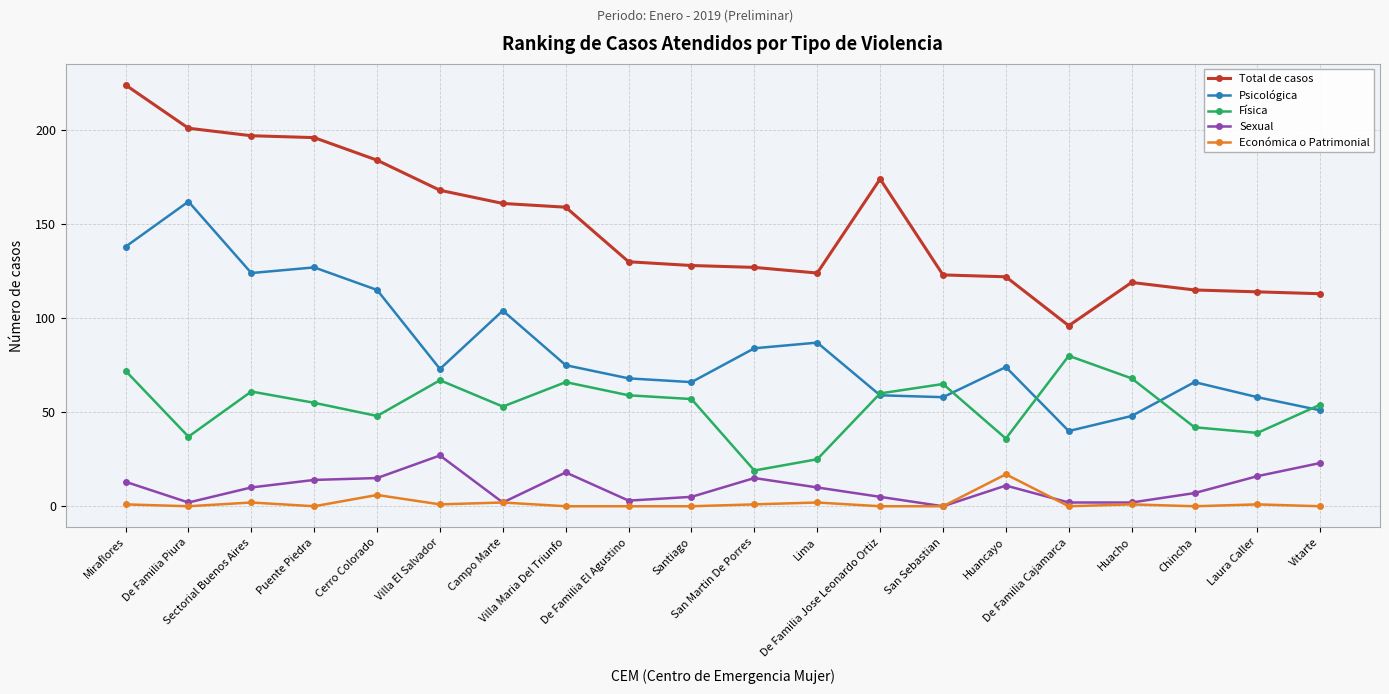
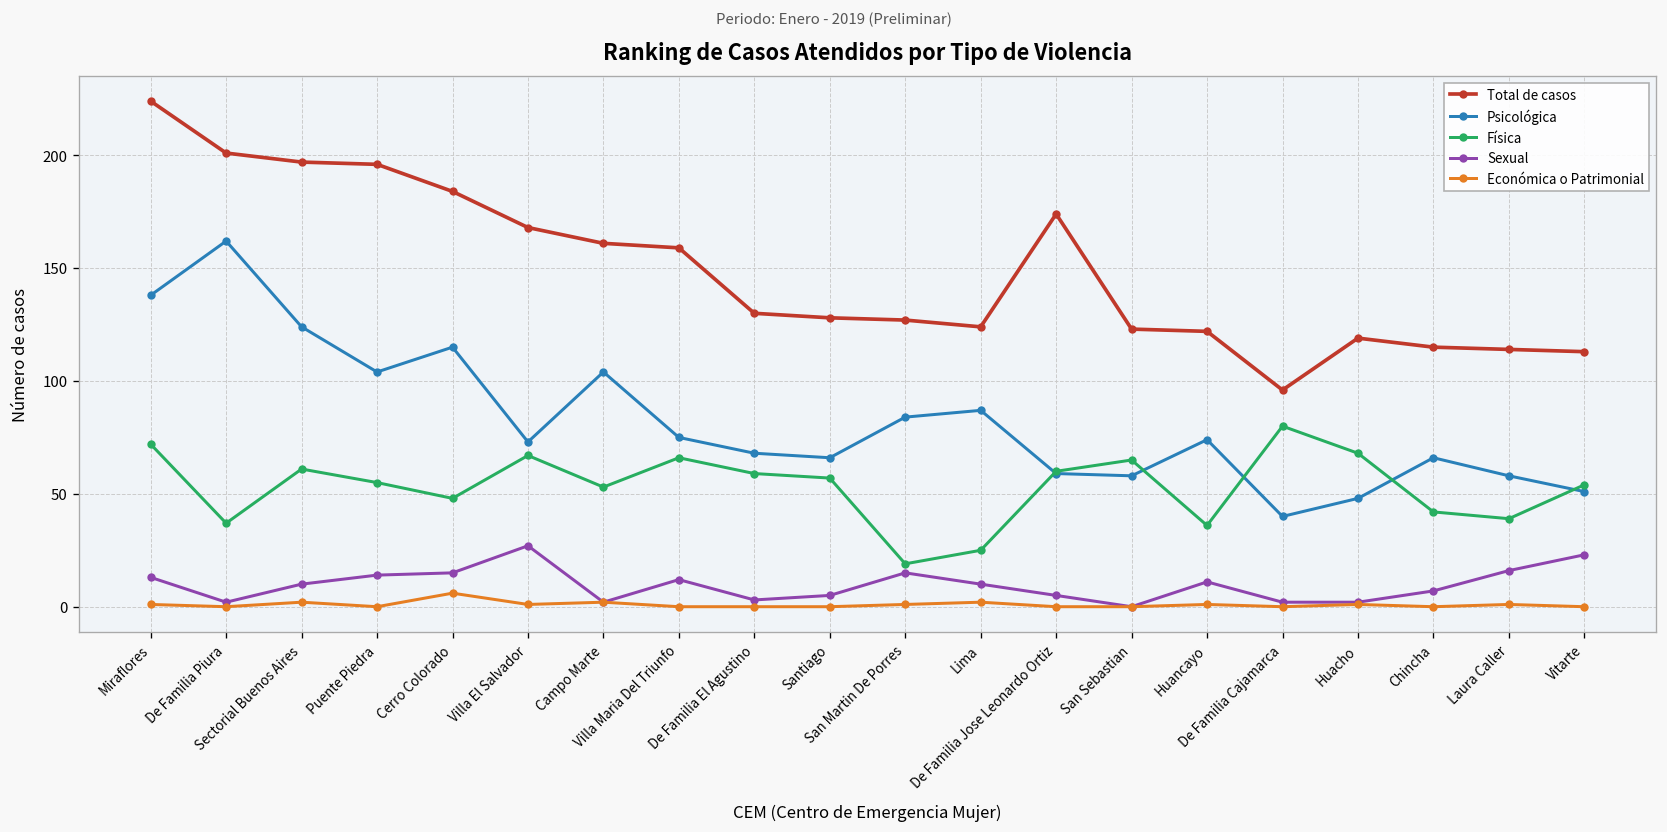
Psicológica, Puente Piedra: 127 -> 104
Sexual, Villa Maria Del Triunfo: 18 -> 12
Económica o Patrimonial, Huancayo: 17 -> 1
